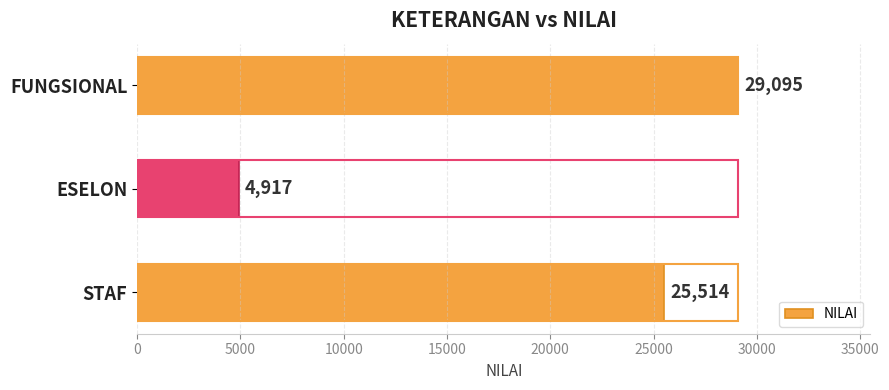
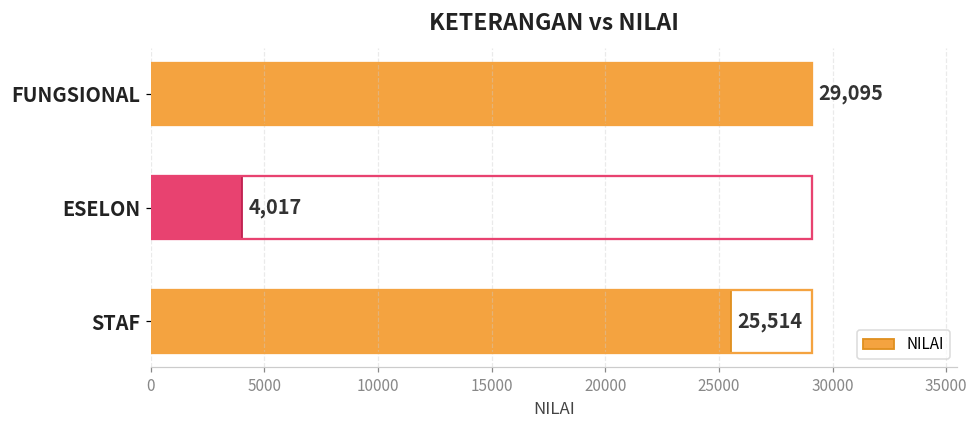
ESELON: 4,917 -> 4,017
